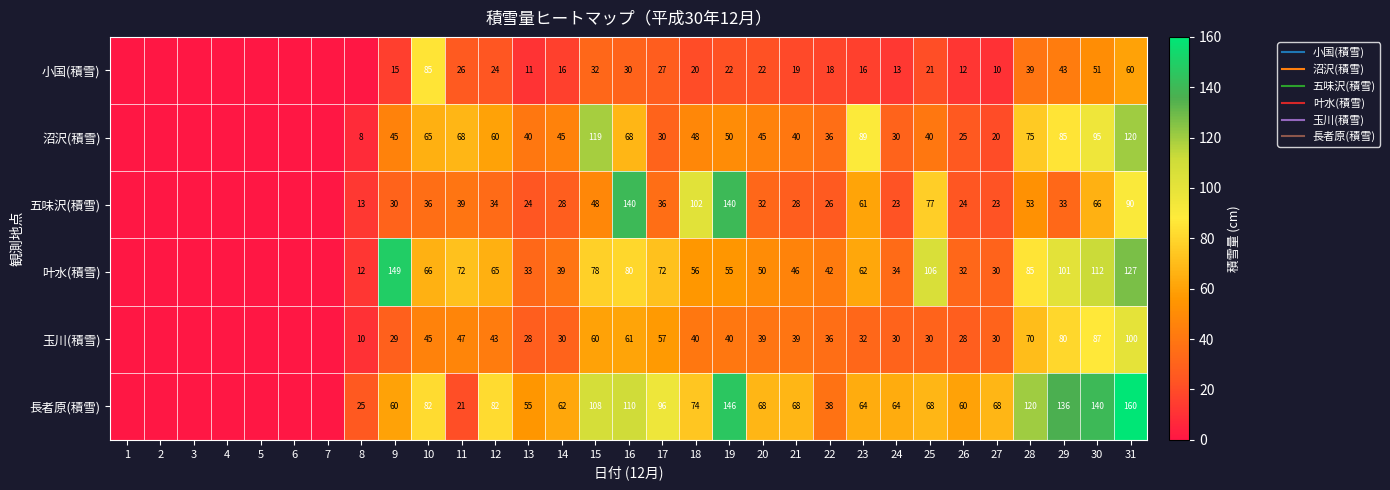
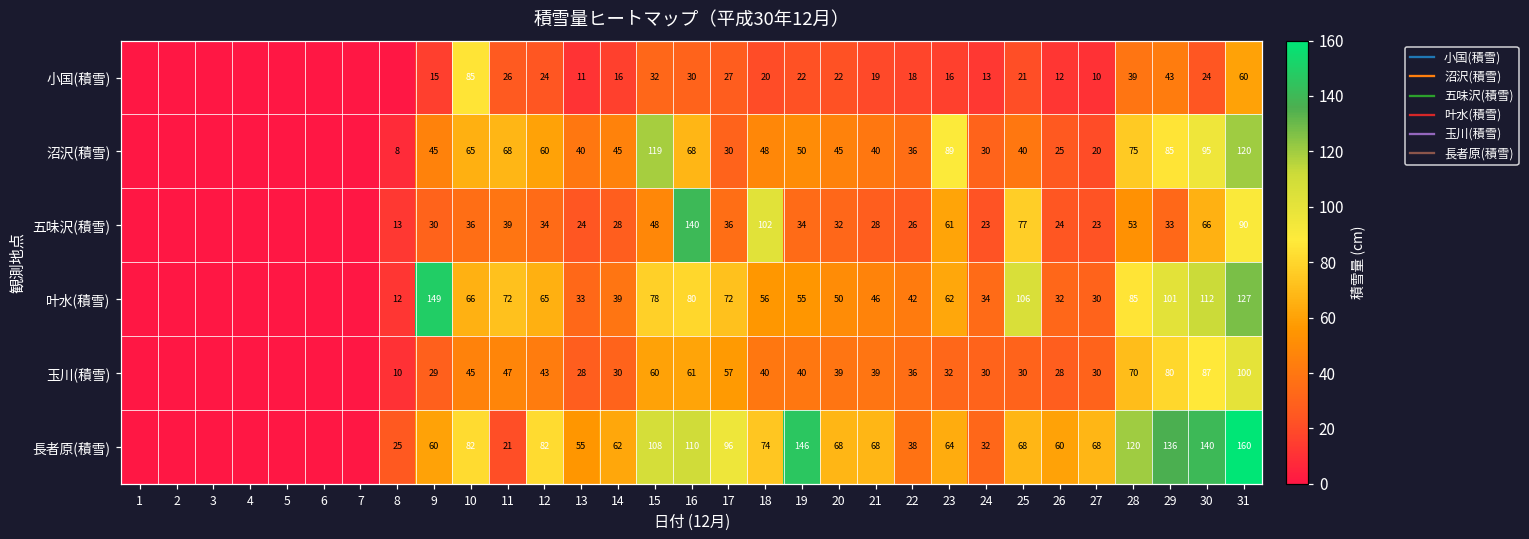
小国(積雪), 30: 51 -> 24
五味沢(積雪), 19: 140 -> 34
長者原(積雪), 24: 64 -> 32
